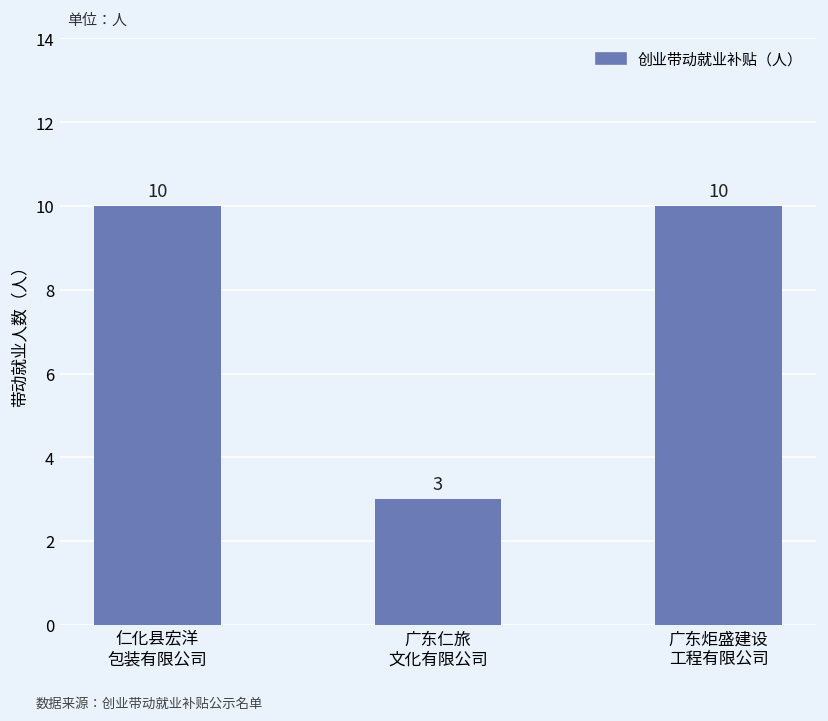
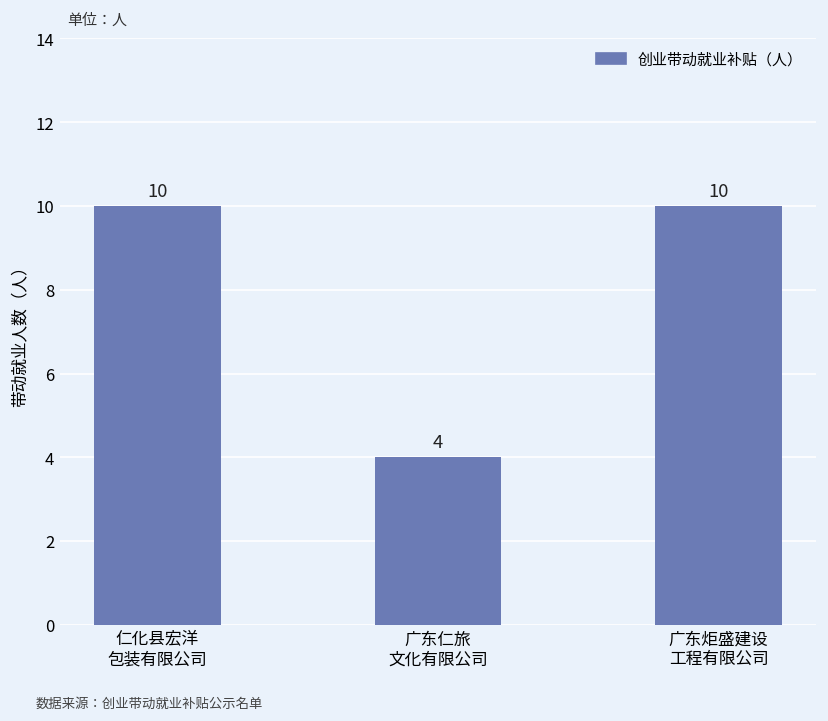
广东仁旅 文化有限公司: 3 -> 4
